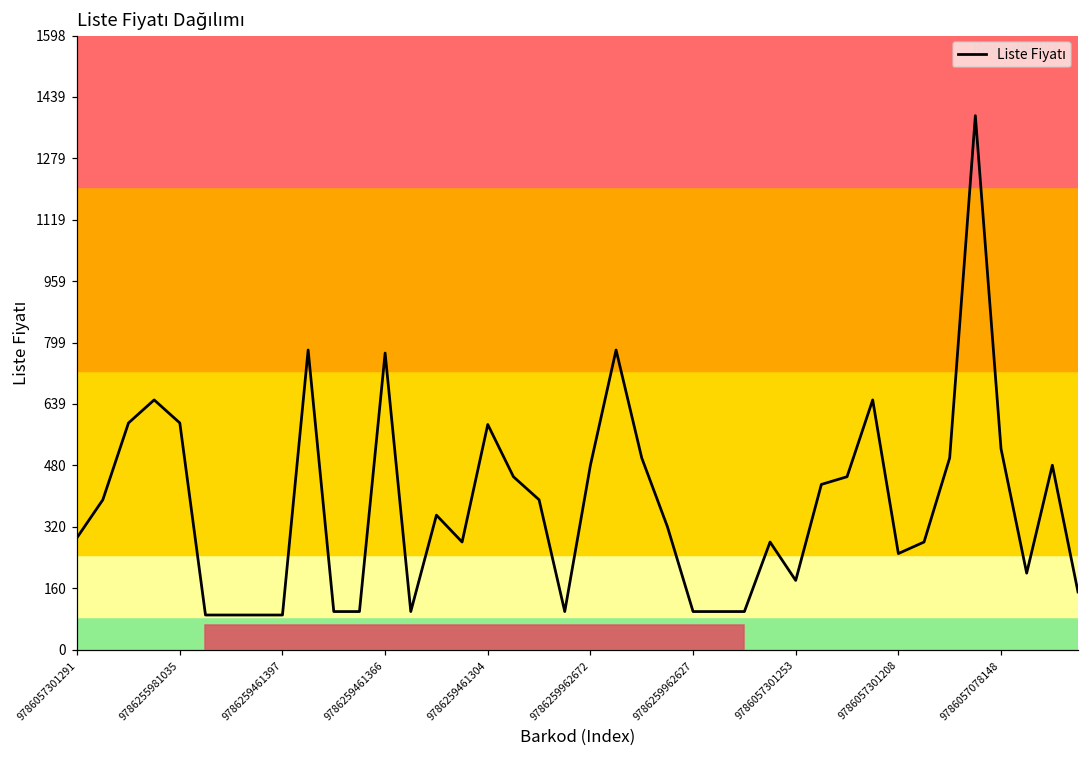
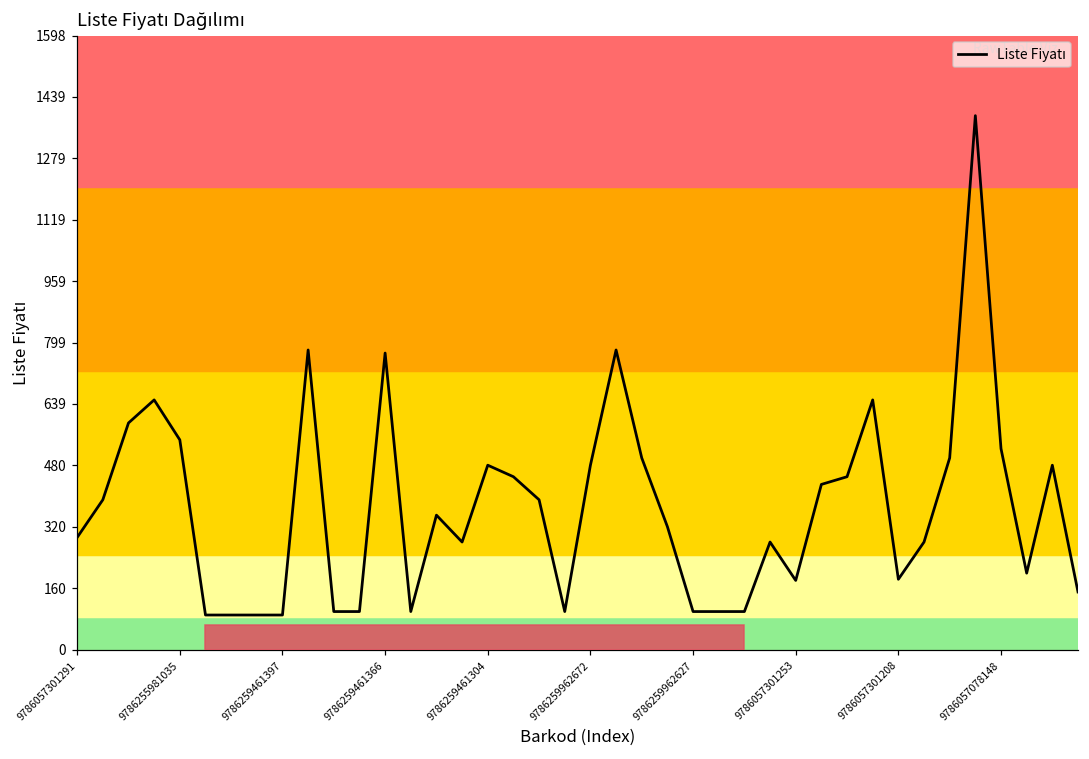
9786255981035: 590 -> 550
9786259461304: 590 -> 480
9786057301208: 250 -> 180
